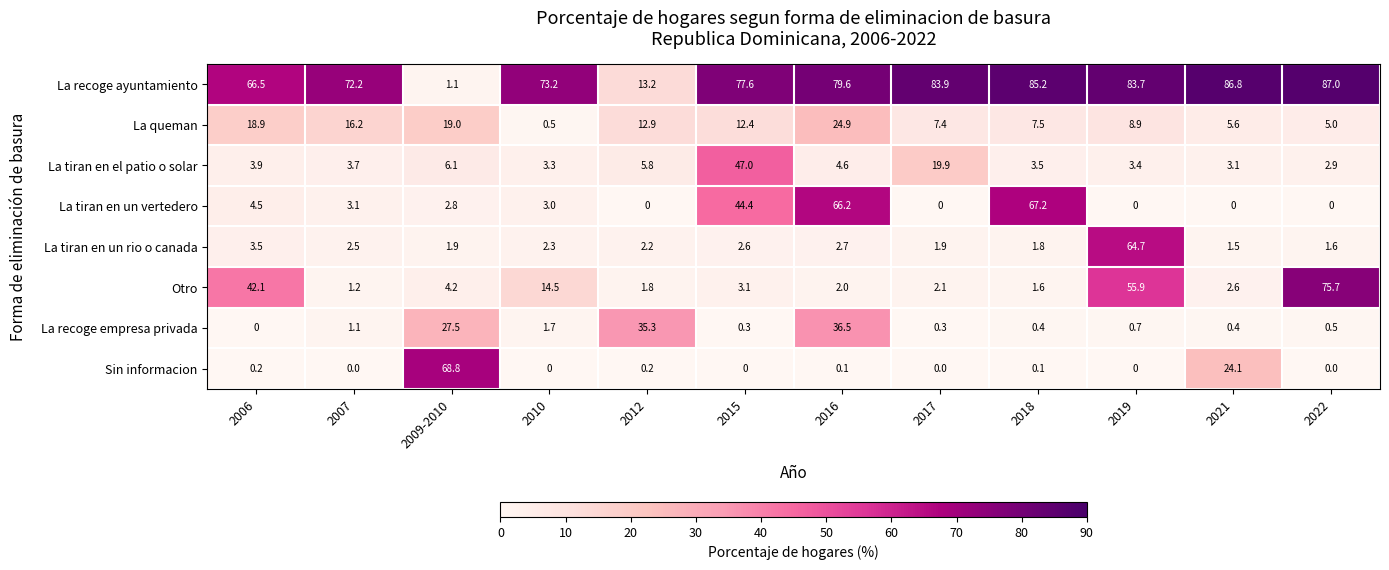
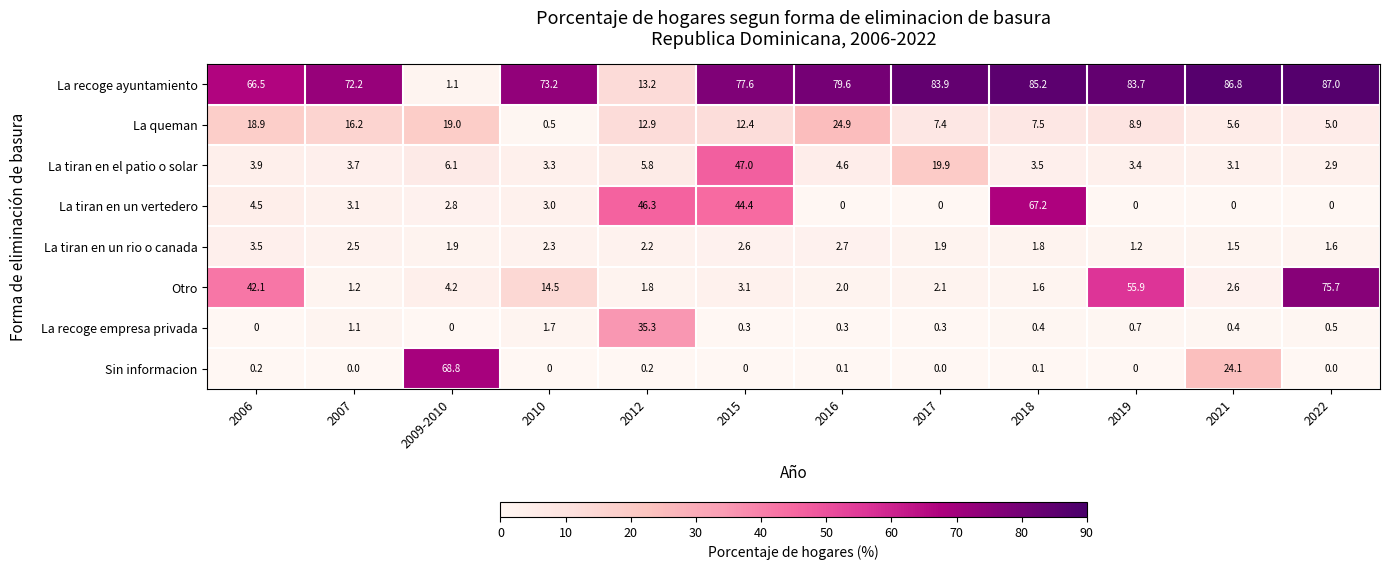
La tiran en un vertedero, 2012: 0 -> 46.3
La tiran en un vertedero, 2016: 66.2 -> 0
La tiran en un rio o canada, 2019: 64.7 -> 1.2
La recoge empresa privada, 2009-2010: 27.5 -> 0
La recoge empresa privada, 2016: 36.5 -> 0.3
